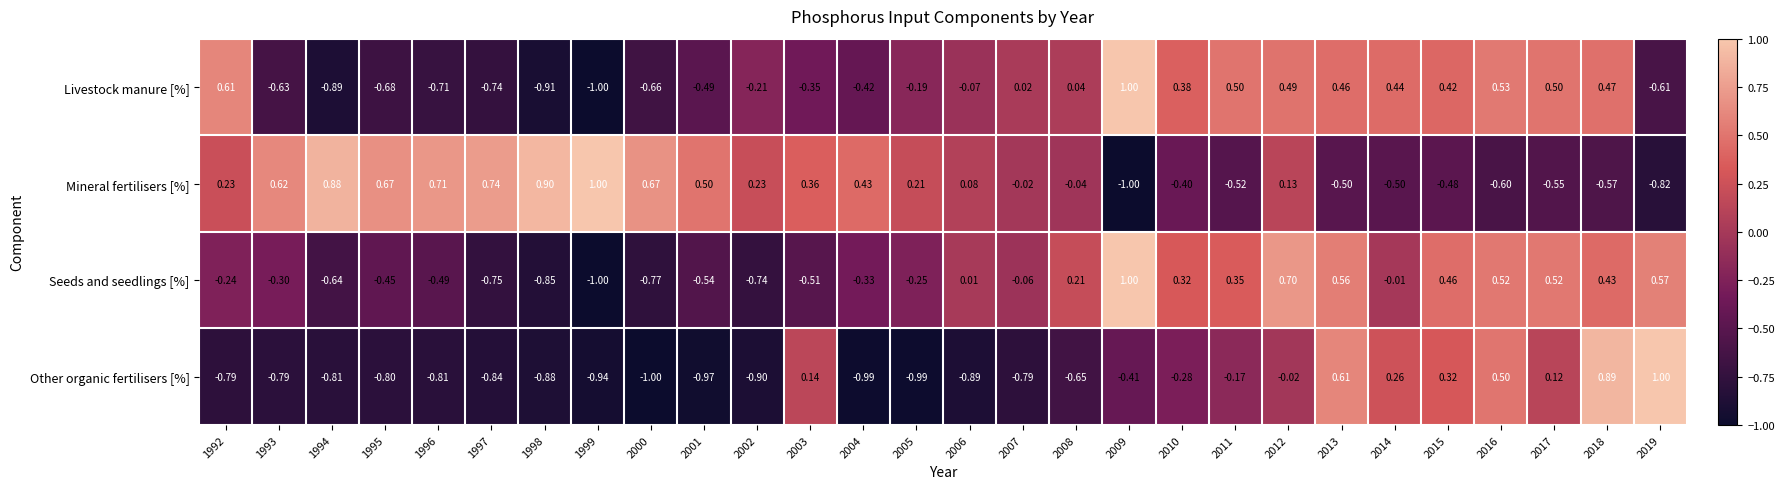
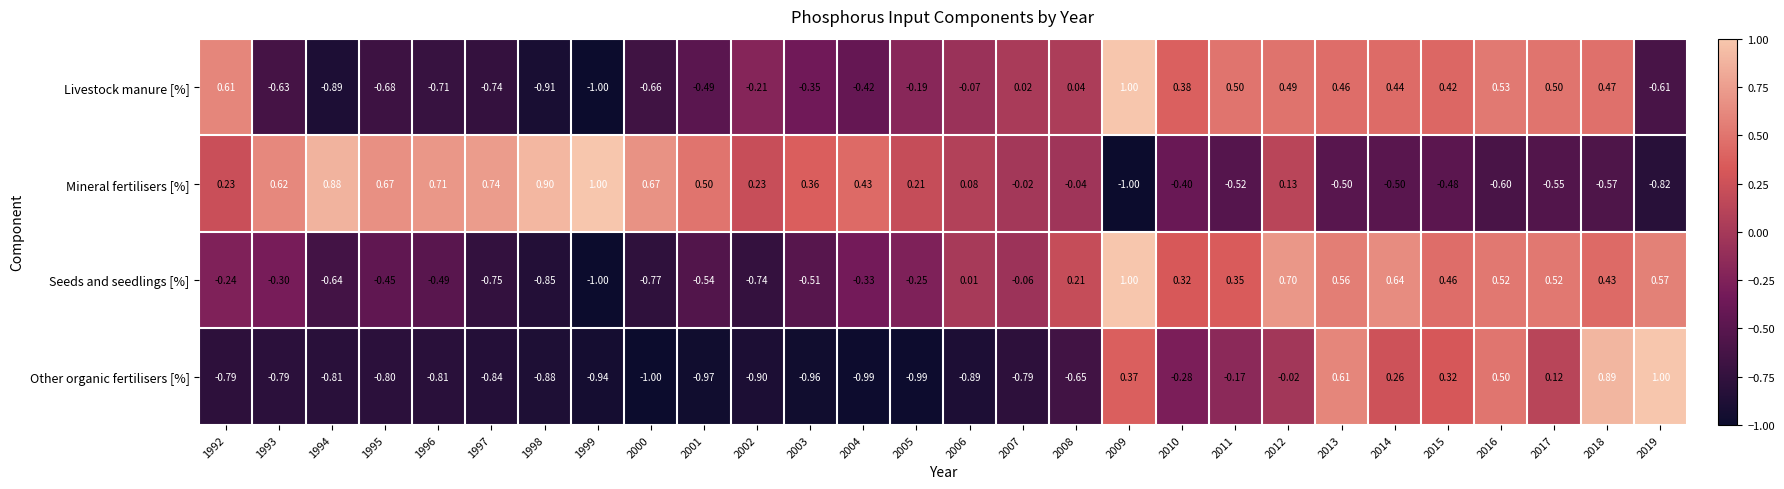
Seeds and seedlings [%], 2014: -0.01 -> 0.64
Other organic fertilisers [%], 2003: 0.14 -> -0.96
Other organic fertilisers [%], 2009: -0.41 -> 0.37
